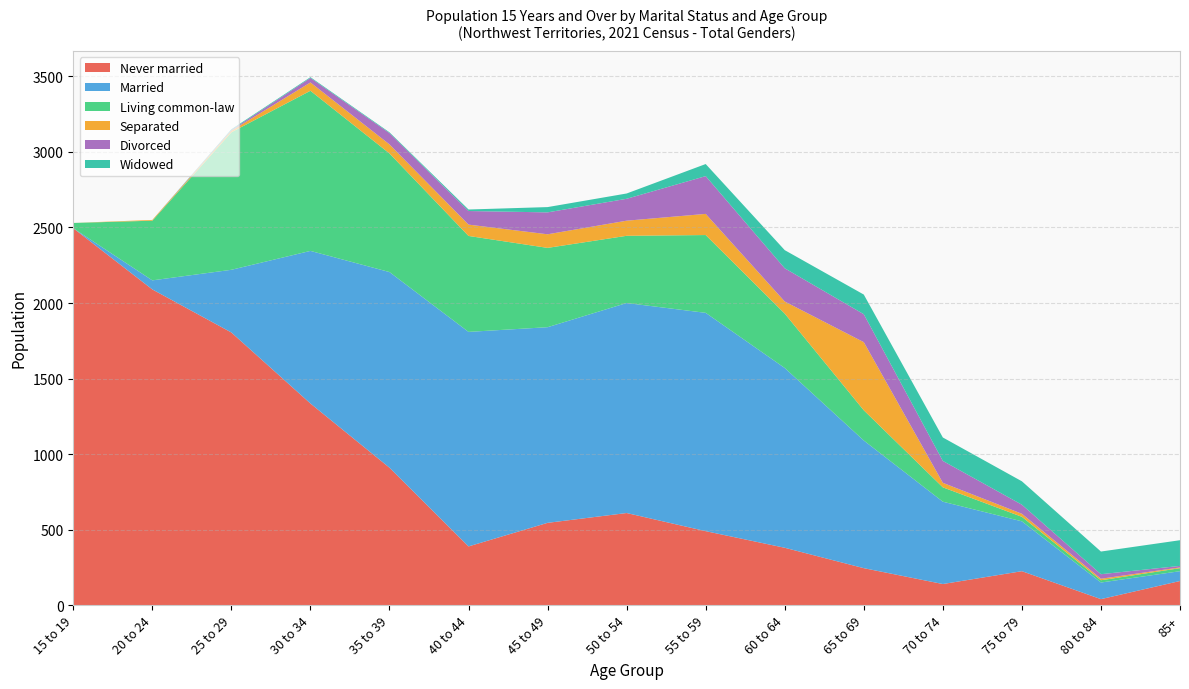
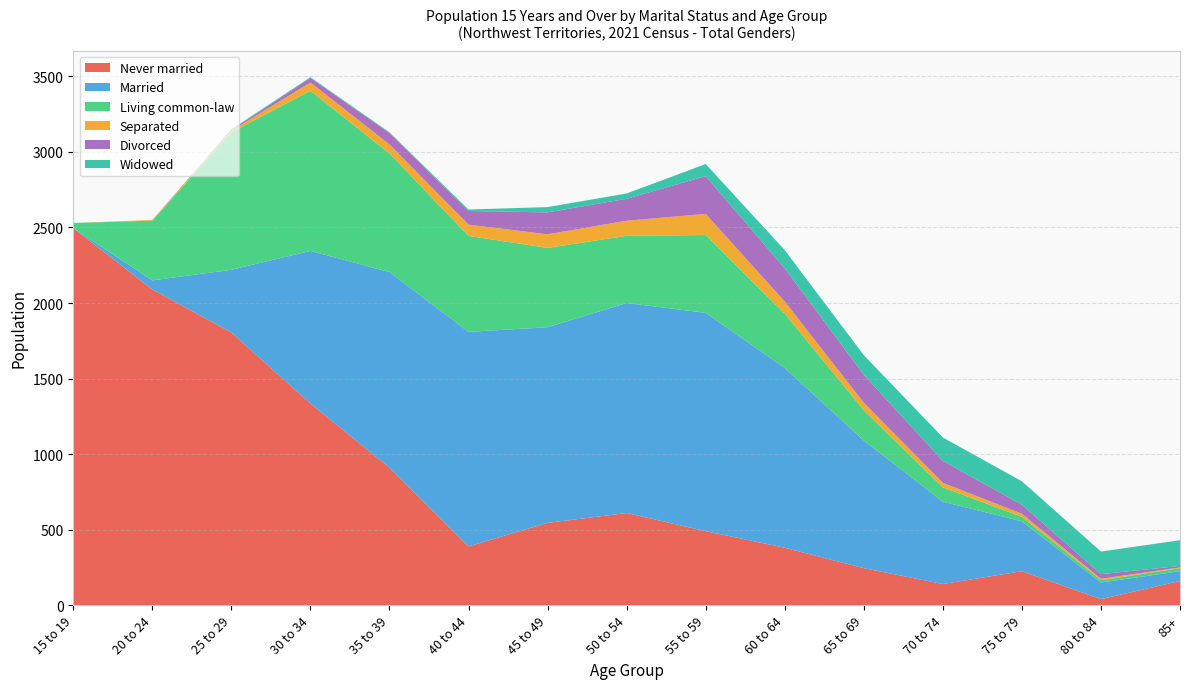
Separated, 65 to 69: 450 -> 50
